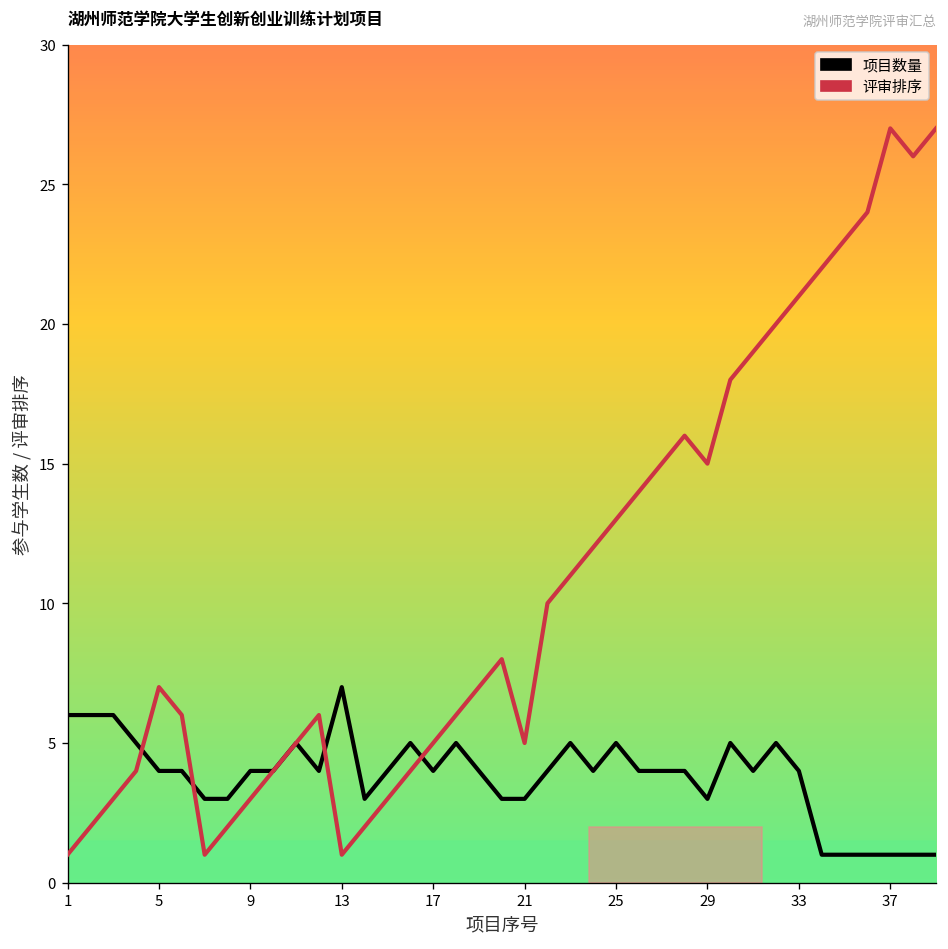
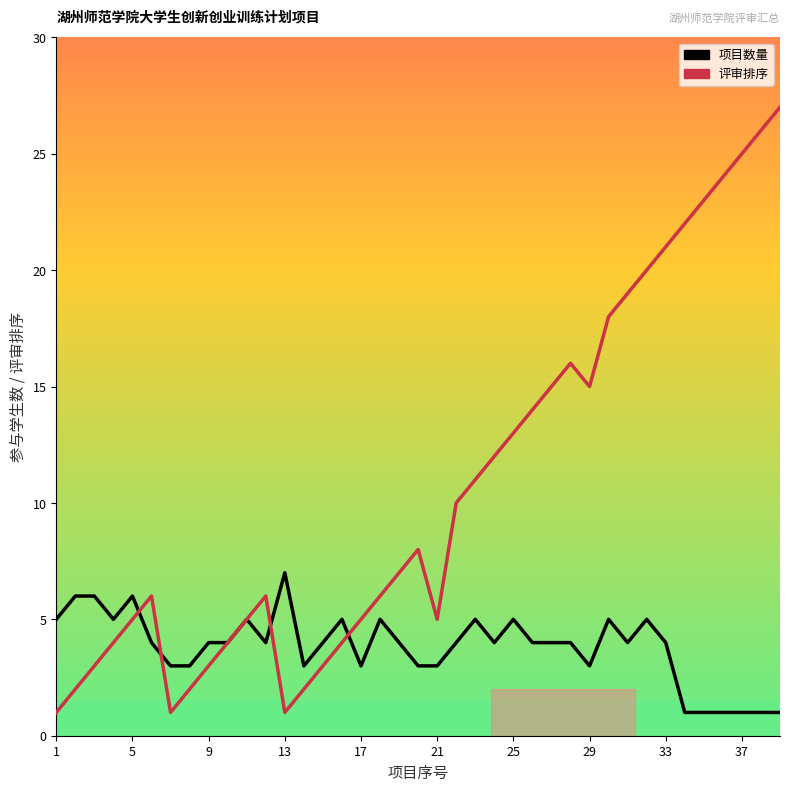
项目数量, 1: 6 -> 5
项目数量, 5: 4 -> 6
评审排序, 5: 7 -> 5
项目数量, 17: 4 -> 3
评审排序, 37: 27 -> 25
